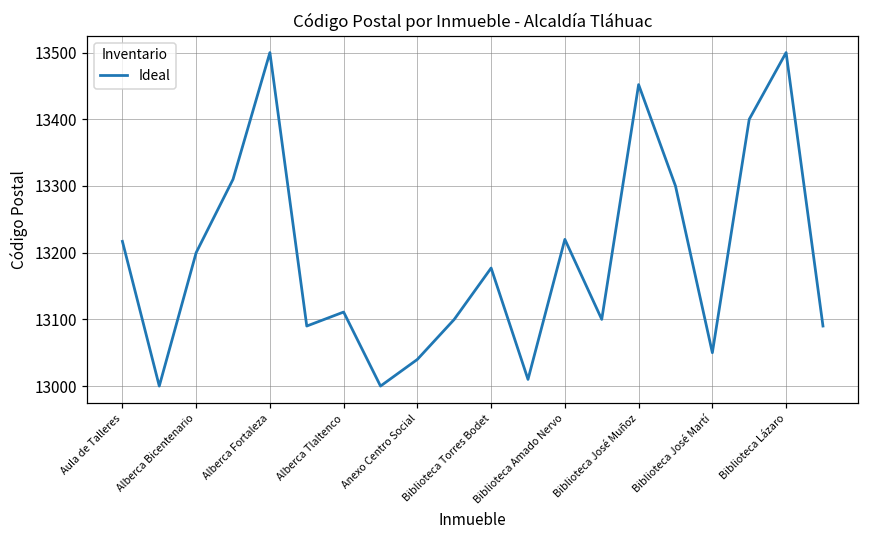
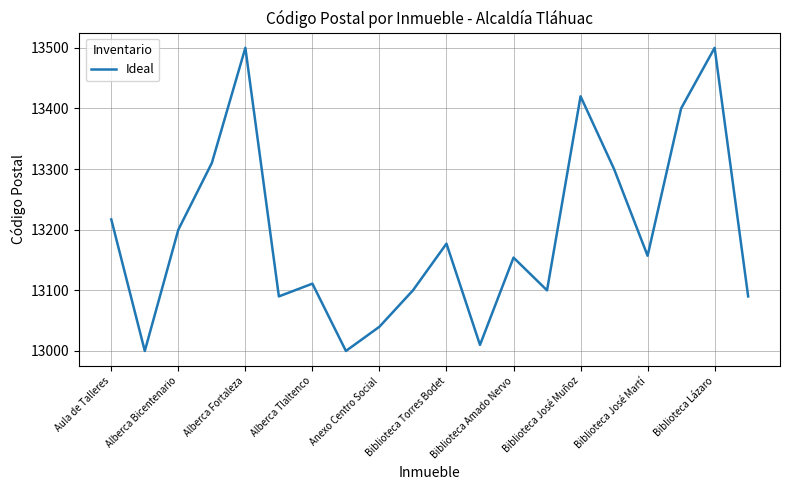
Biblioteca Amado Nervo: 13220 -> 13150
Biblioteca José Muñoz: 13450 -> 13420
Biblioteca José Martí: 13050 -> 13160
